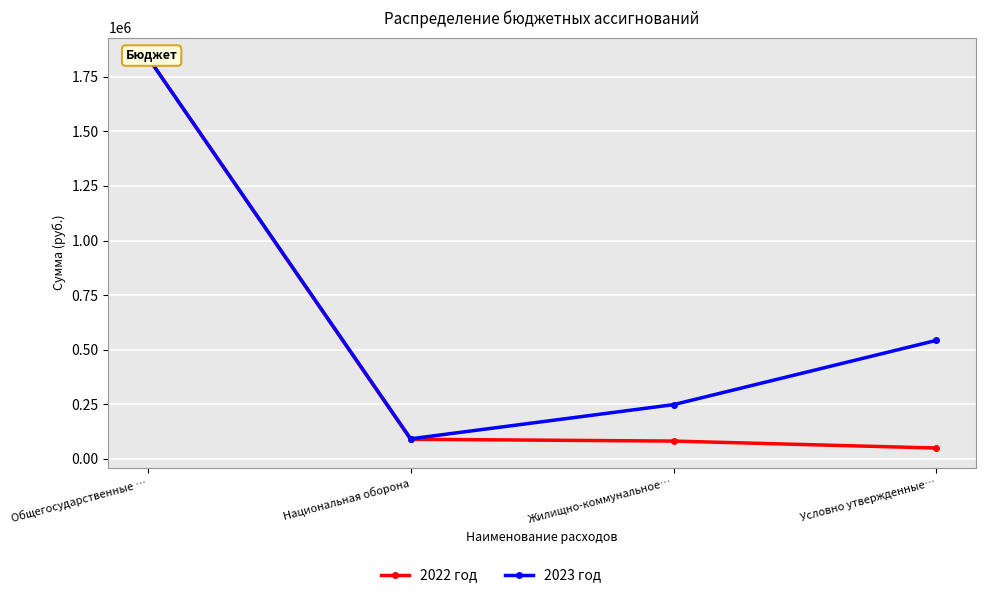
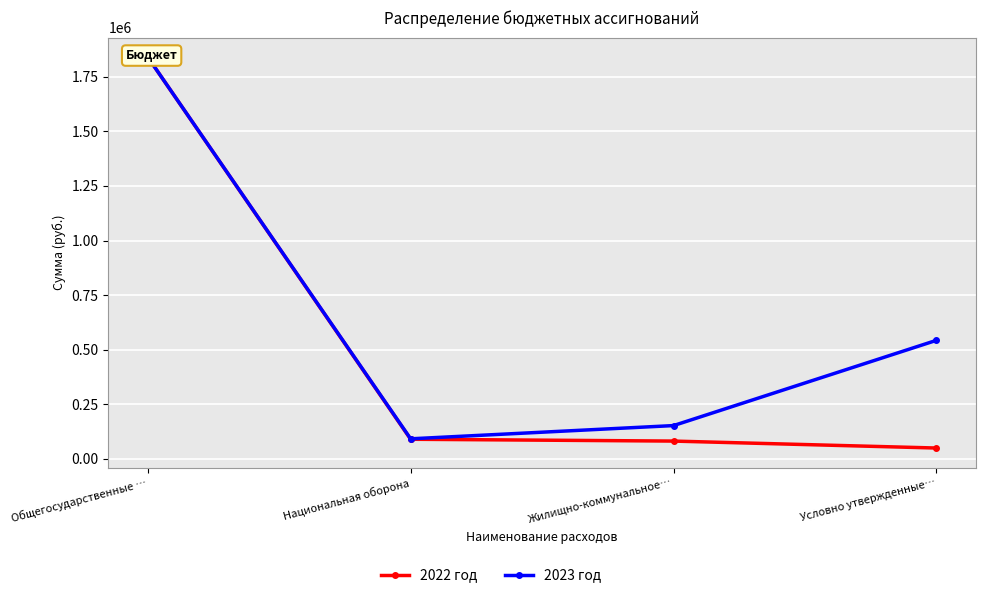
2023 год, Жилищно-коммунальное…: 250000 -> 150000
